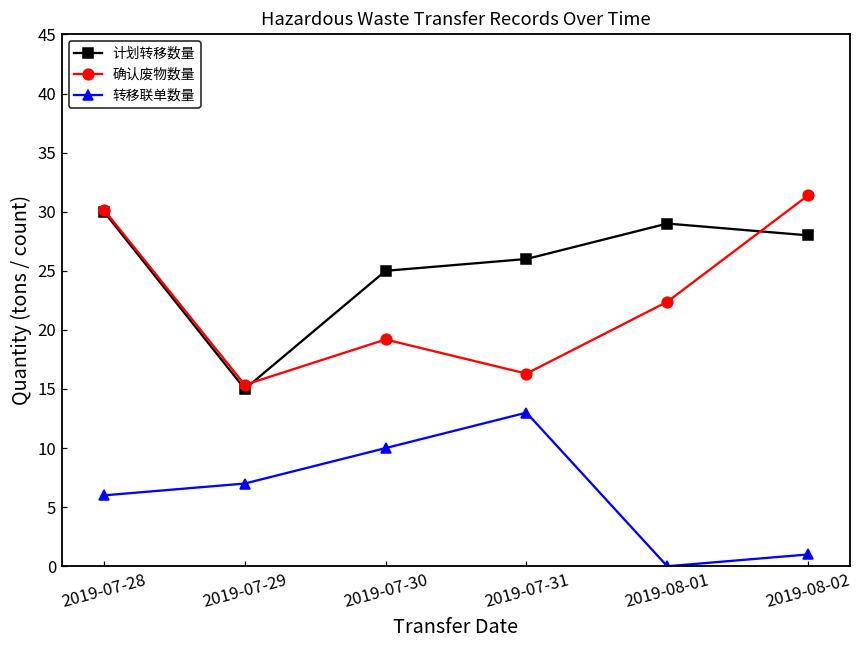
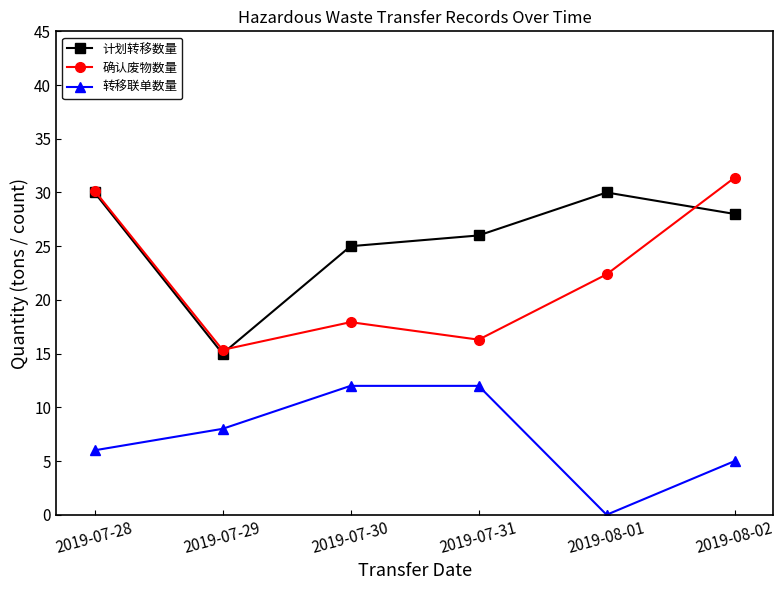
转移联单数量, 2019-07-29: 7 -> 8
确认废物数量, 2019-07-30: 19.2 -> 17.9
转移联单数量, 2019-07-30: 10 -> 12
转移联单数量, 2019-07-31: 13 -> 12
计划转移数量, 2019-08-01: 29 -> 30
转移联单数量, 2019-08-02: 1 -> 5
